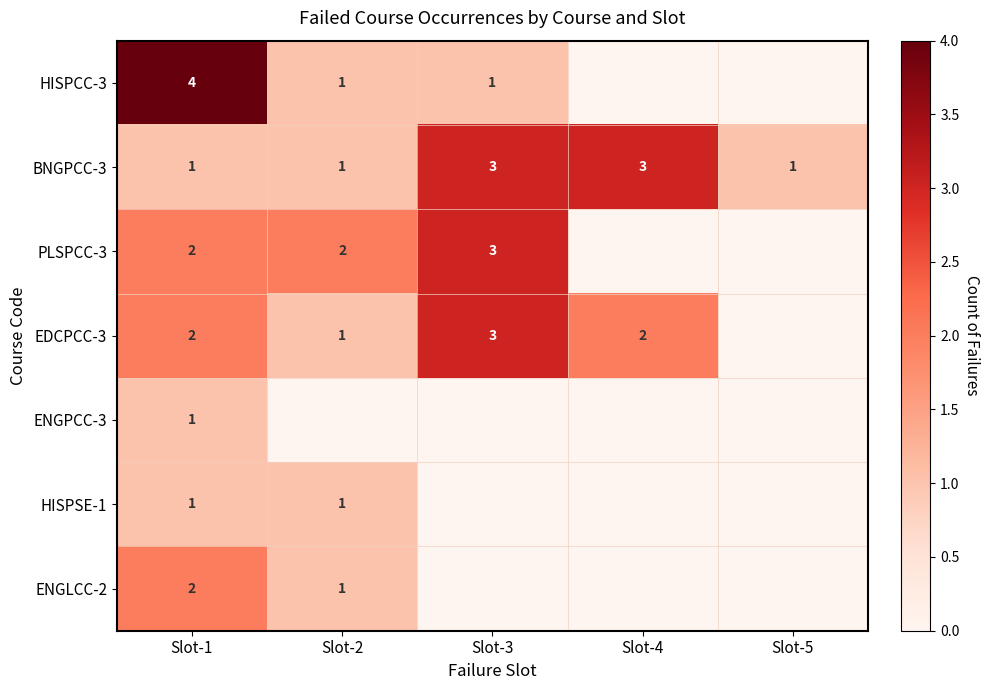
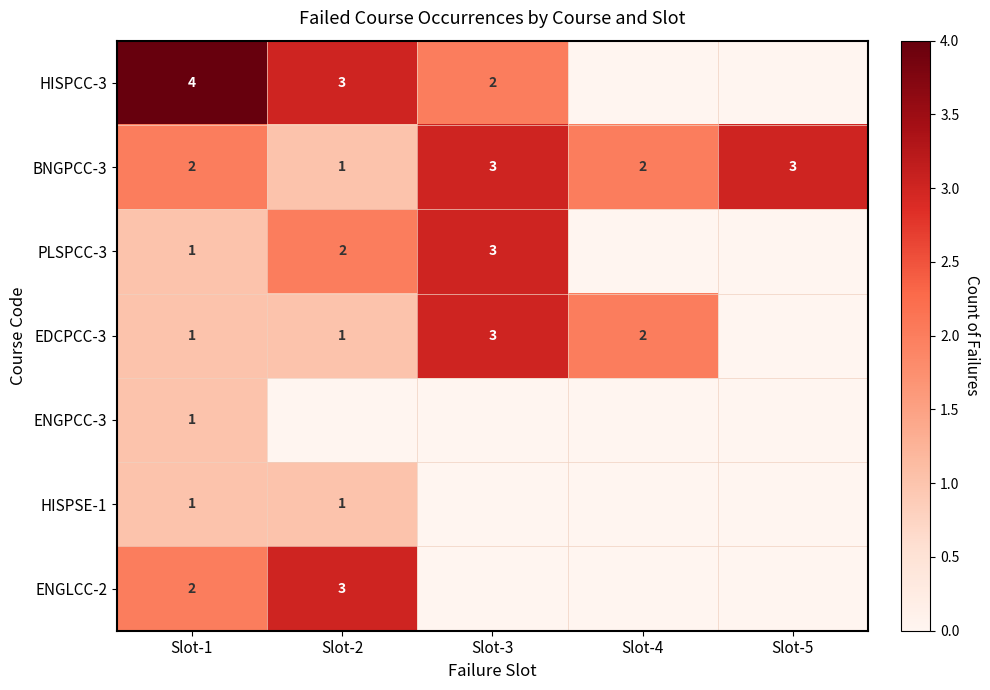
HISPCC-3, Slot-2: 1 -> 3
HISPCC-3, Slot-3: 1 -> 2
BNGPCC-3, Slot-1: 1 -> 2
BNGPCC-3, Slot-4: 3 -> 2
BNGPCC-3, Slot-5: 1 -> 3
PLSPCC-3, Slot-1: 2 -> 1
EDCPCC-3, Slot-1: 2 -> 1
ENGLCC-2, Slot-2: 1 -> 3
